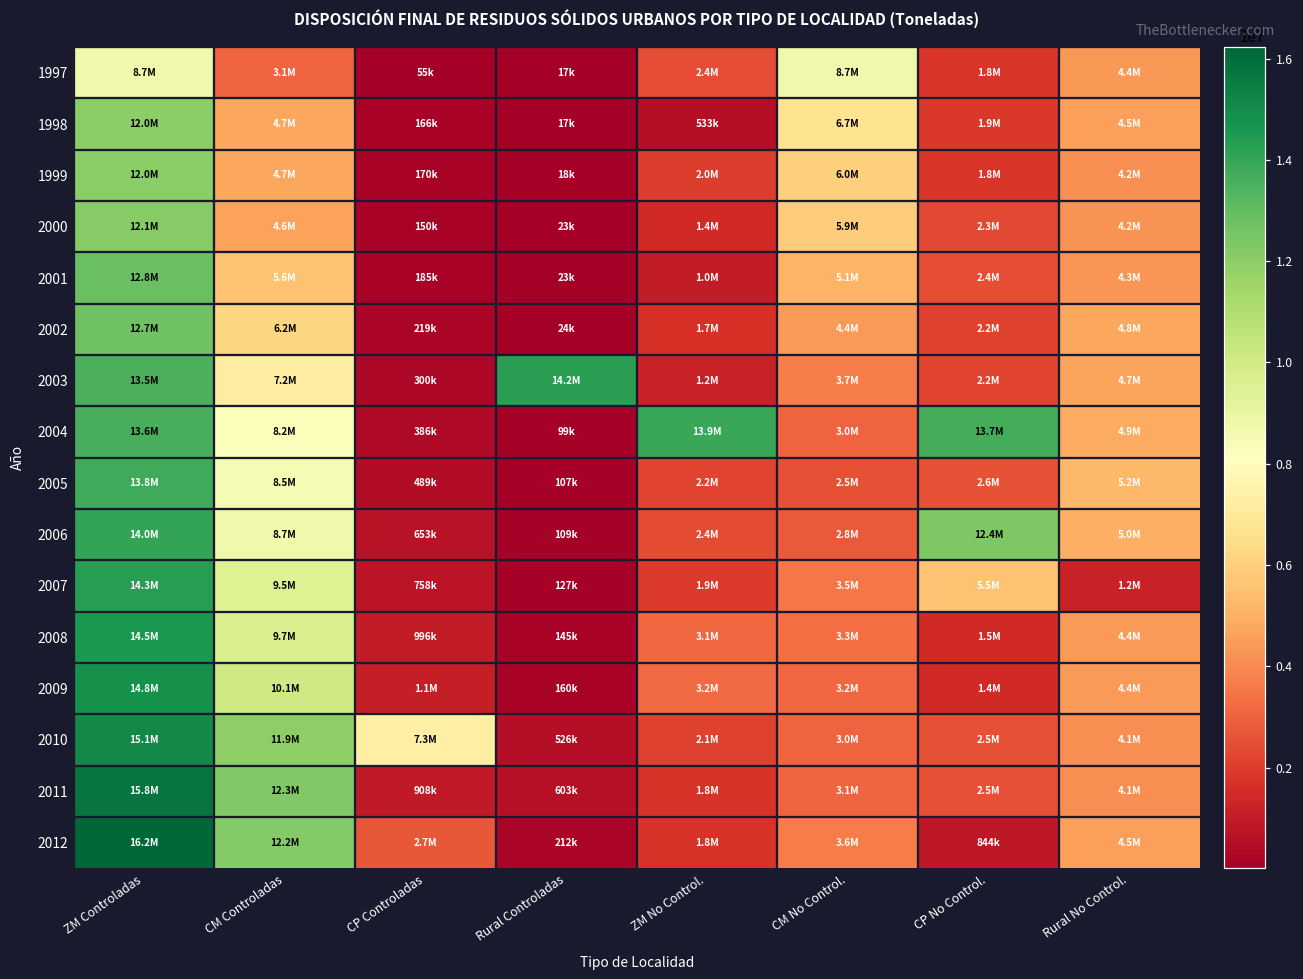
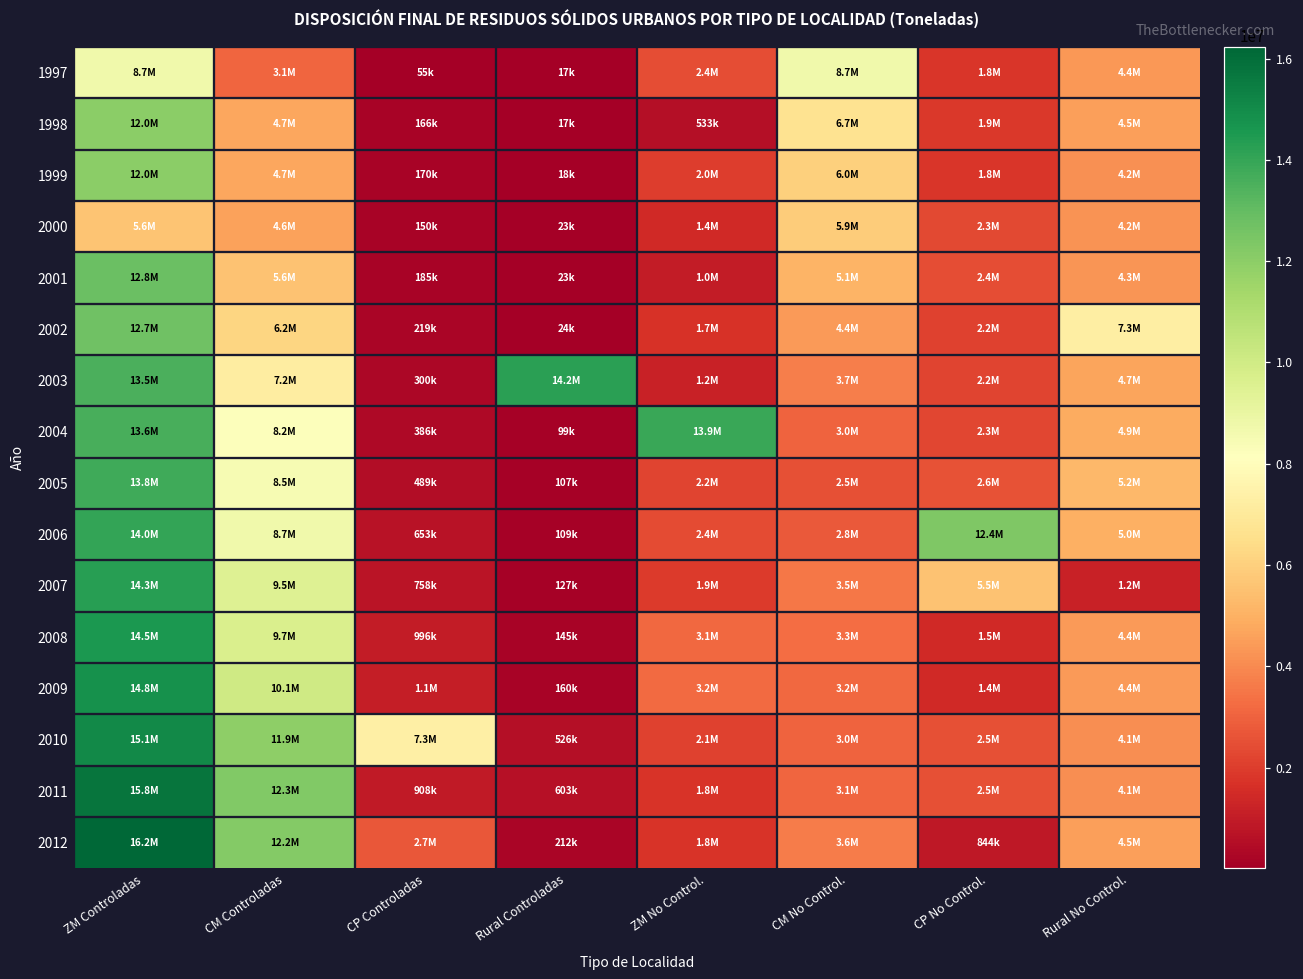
2000, ZM Controladas: 12.1M -> 5.6M
2002, Rural No Control.: 4.8M -> 7.3M
2004, CP No Control.: 13.7M -> 2.3M
